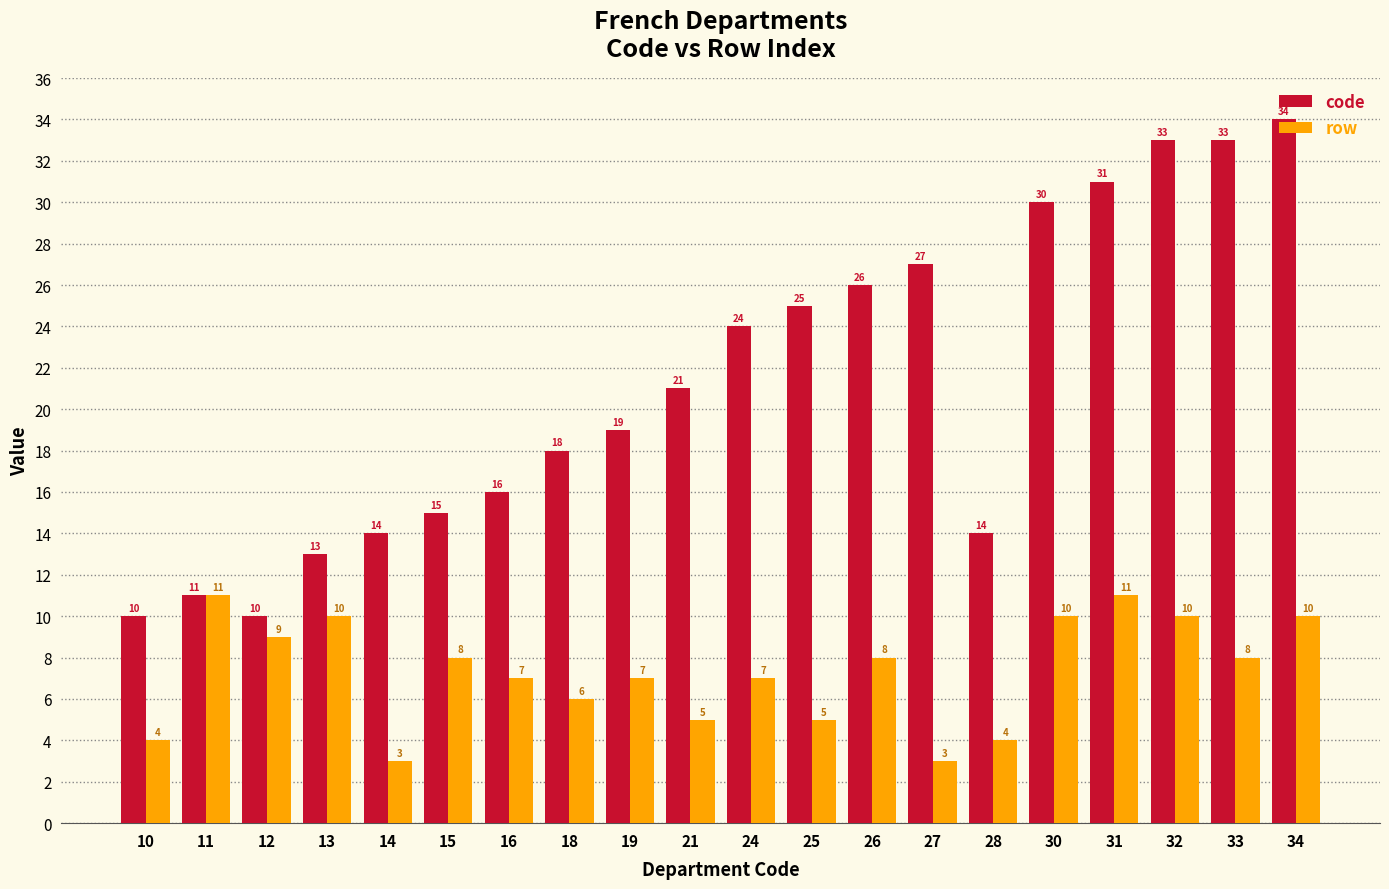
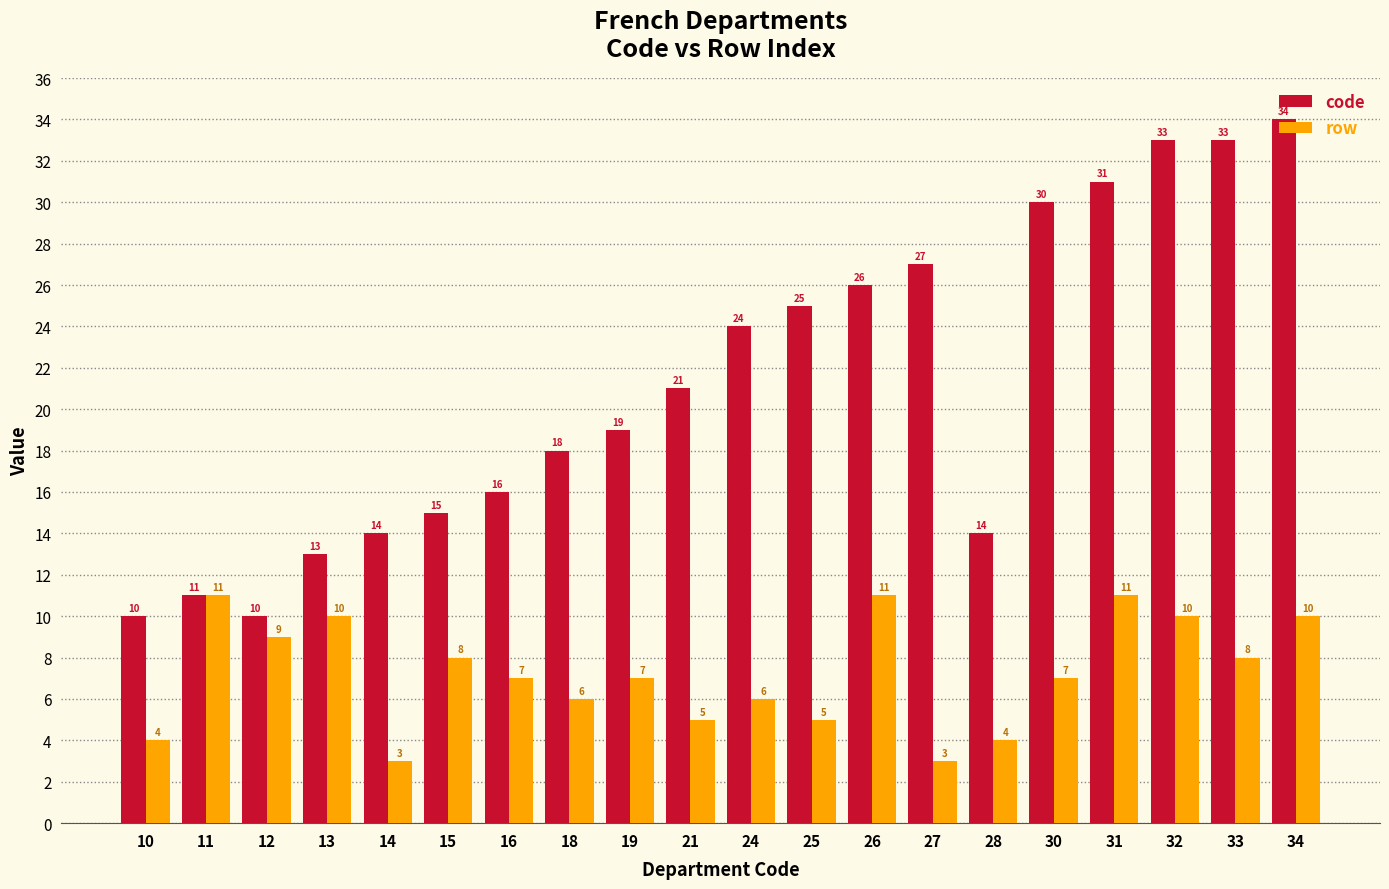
row, 24: 7 -> 6
row, 26: 8 -> 11
row, 30: 10 -> 7
